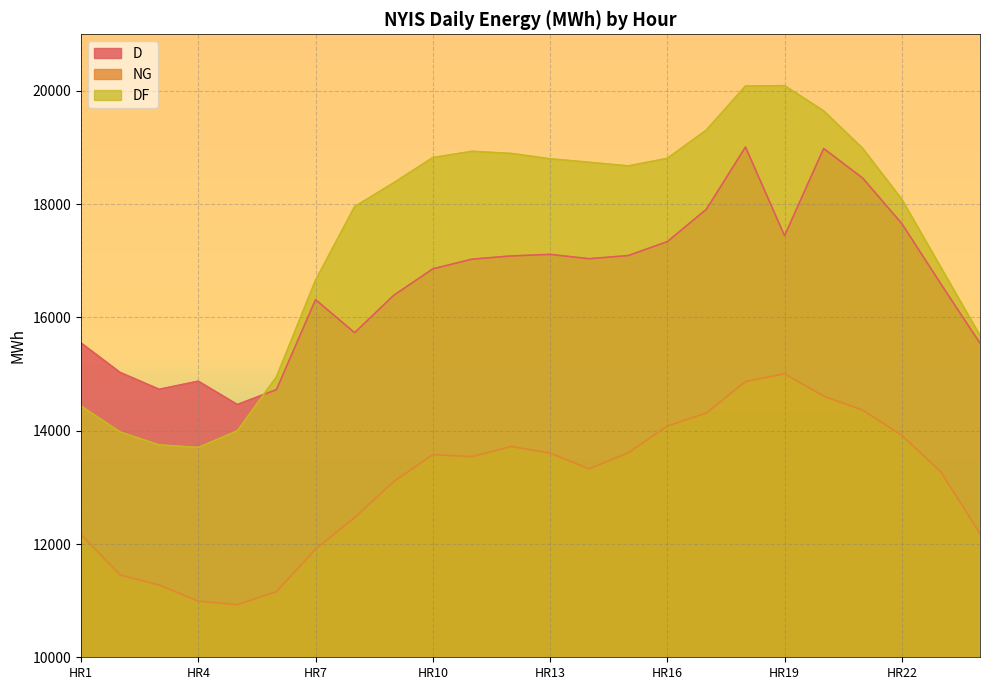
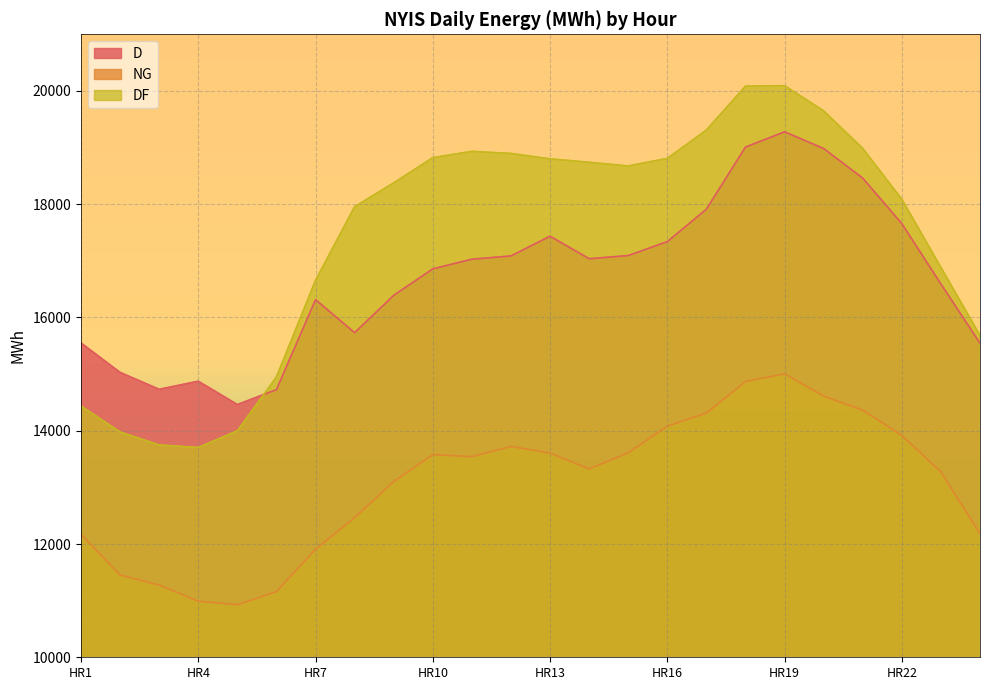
D, HR13: 17100 -> 17400
D, HR19: 17400 -> 19300
